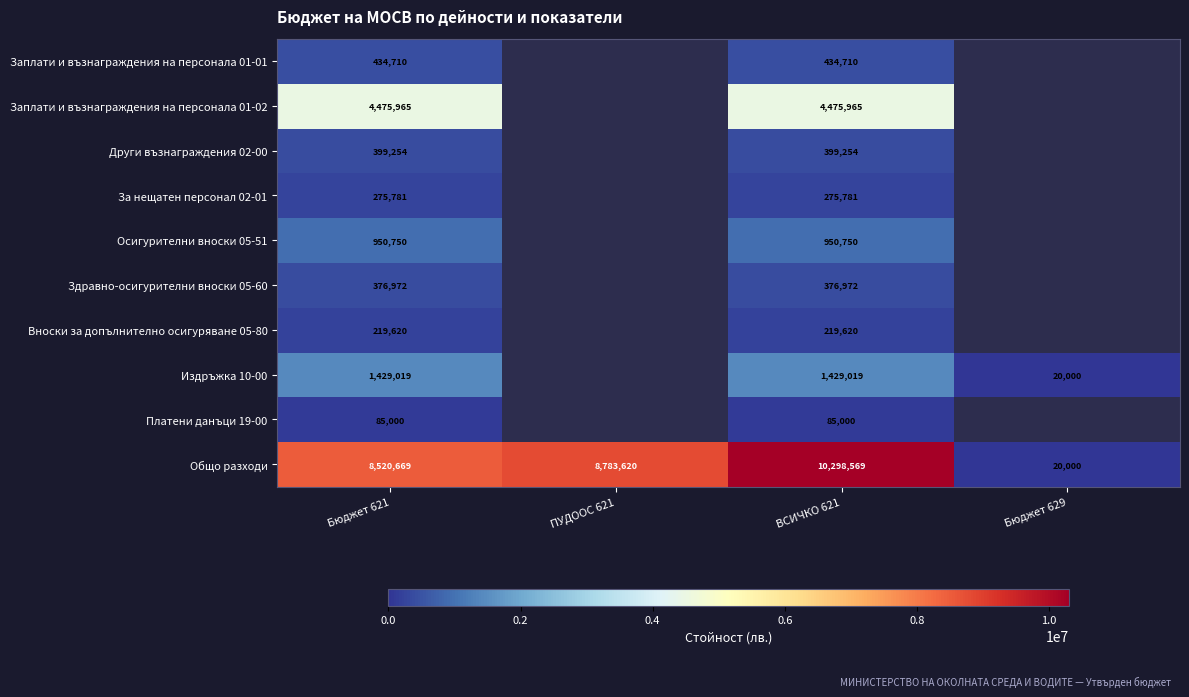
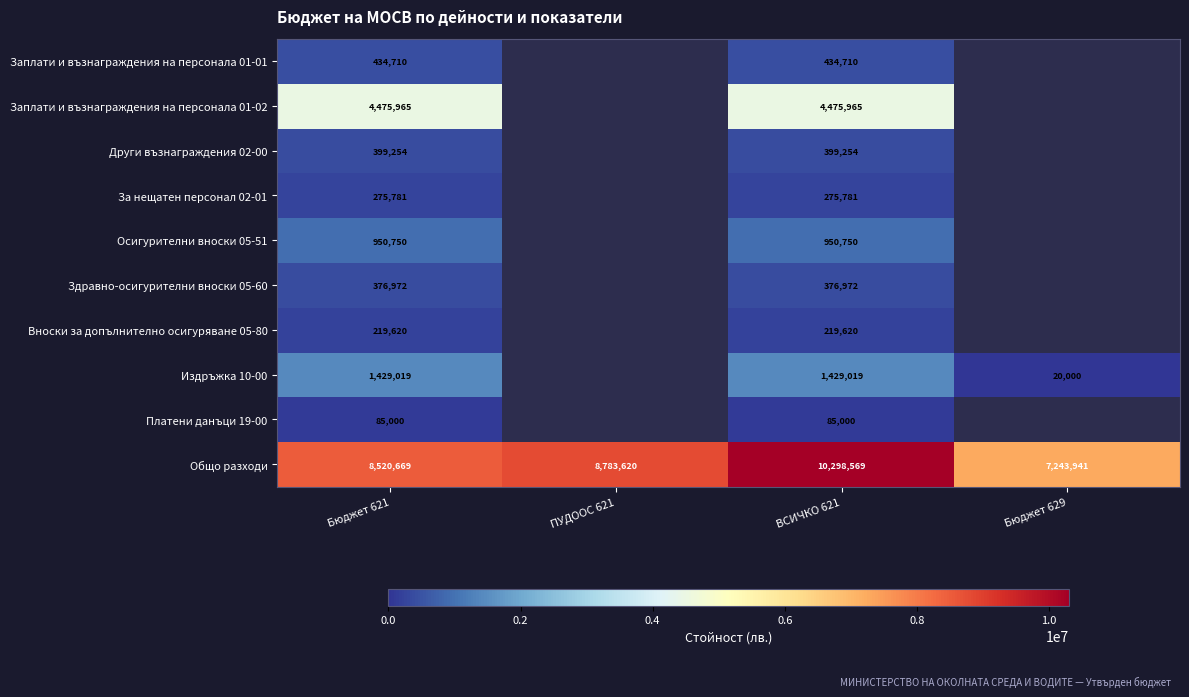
Общо разходи, Бюджет 629: 20,000 -> 7,243,941
